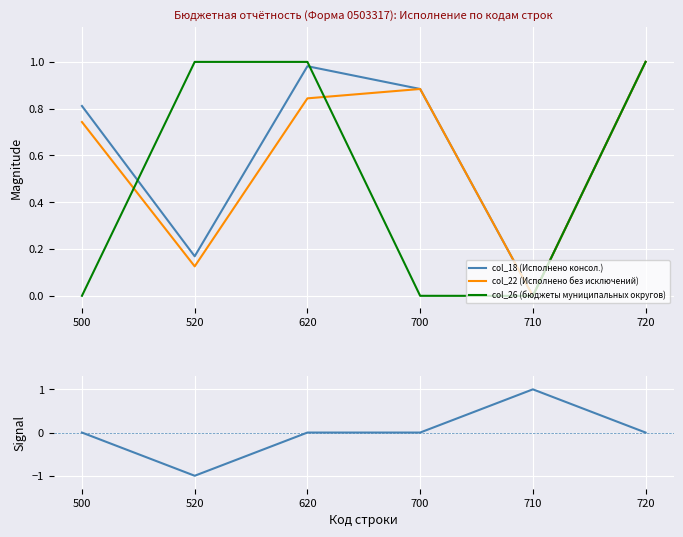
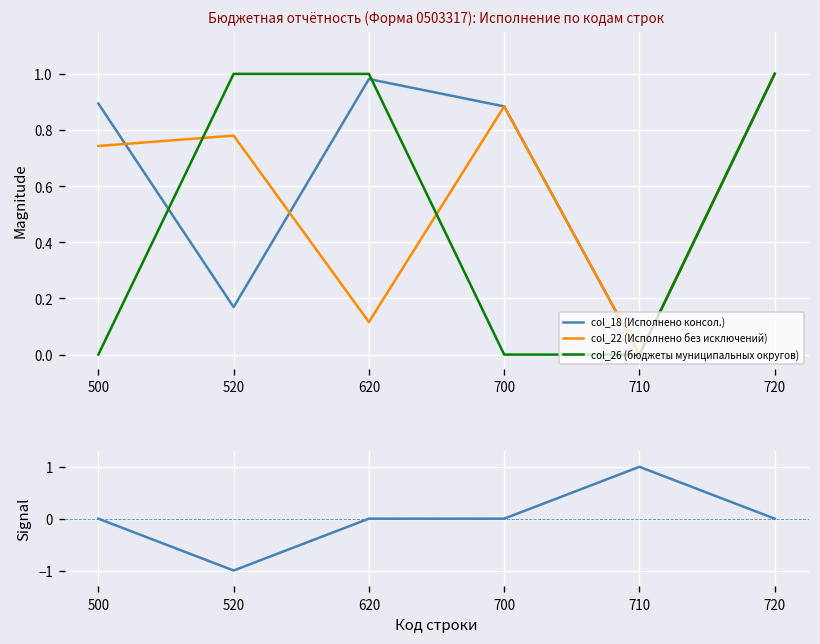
Бюджетная отчётность (Форма 0503317): Исполнение по кодам строк, col_18 (Исполнено консол.), 500: 0.81 -> 0.89
Бюджетная отчётность (Форма 0503317): Исполнение по кодам строк, col_22 (Исполнено без исключений), 520: 0.13 -> 0.78
Бюджетная отчётность (Форма 0503317): Исполнение по кодам строк, col_22 (Исполнено без исключений), 620: 0.84 -> 0.12
